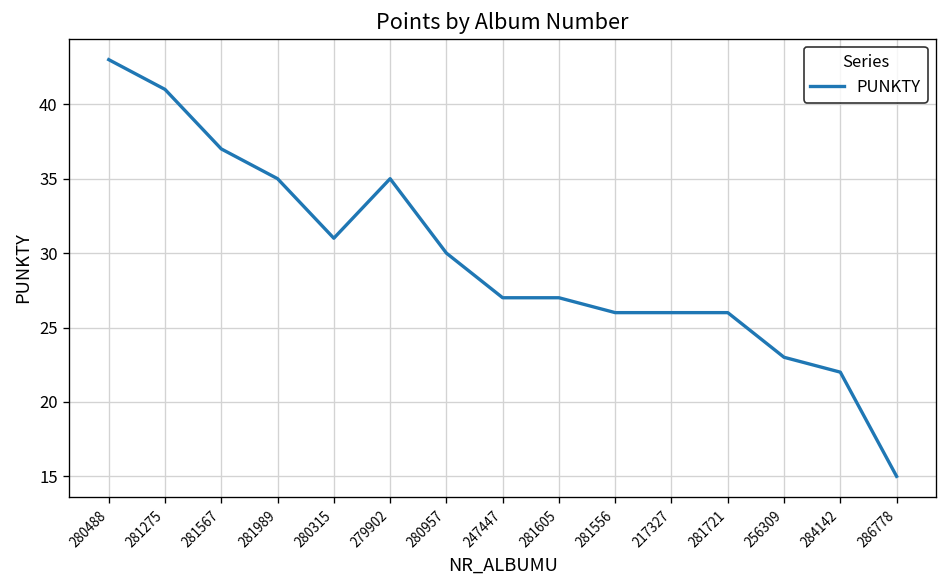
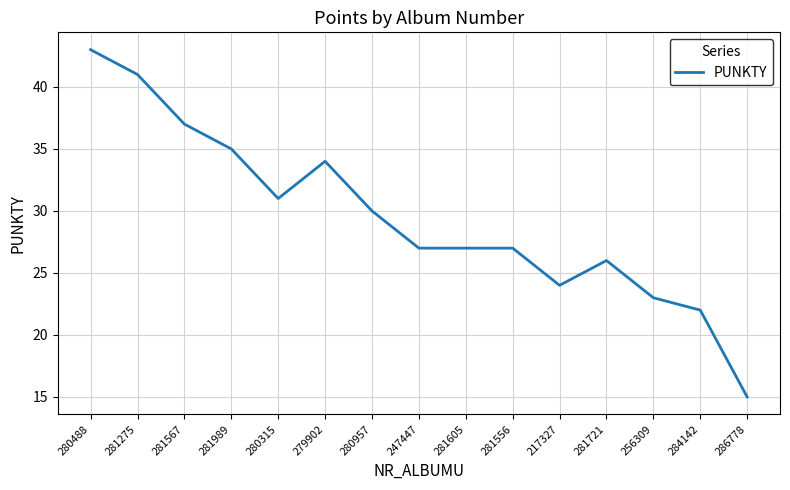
279902: 35 -> 34
281556: 26 -> 27
217327: 26 -> 24
